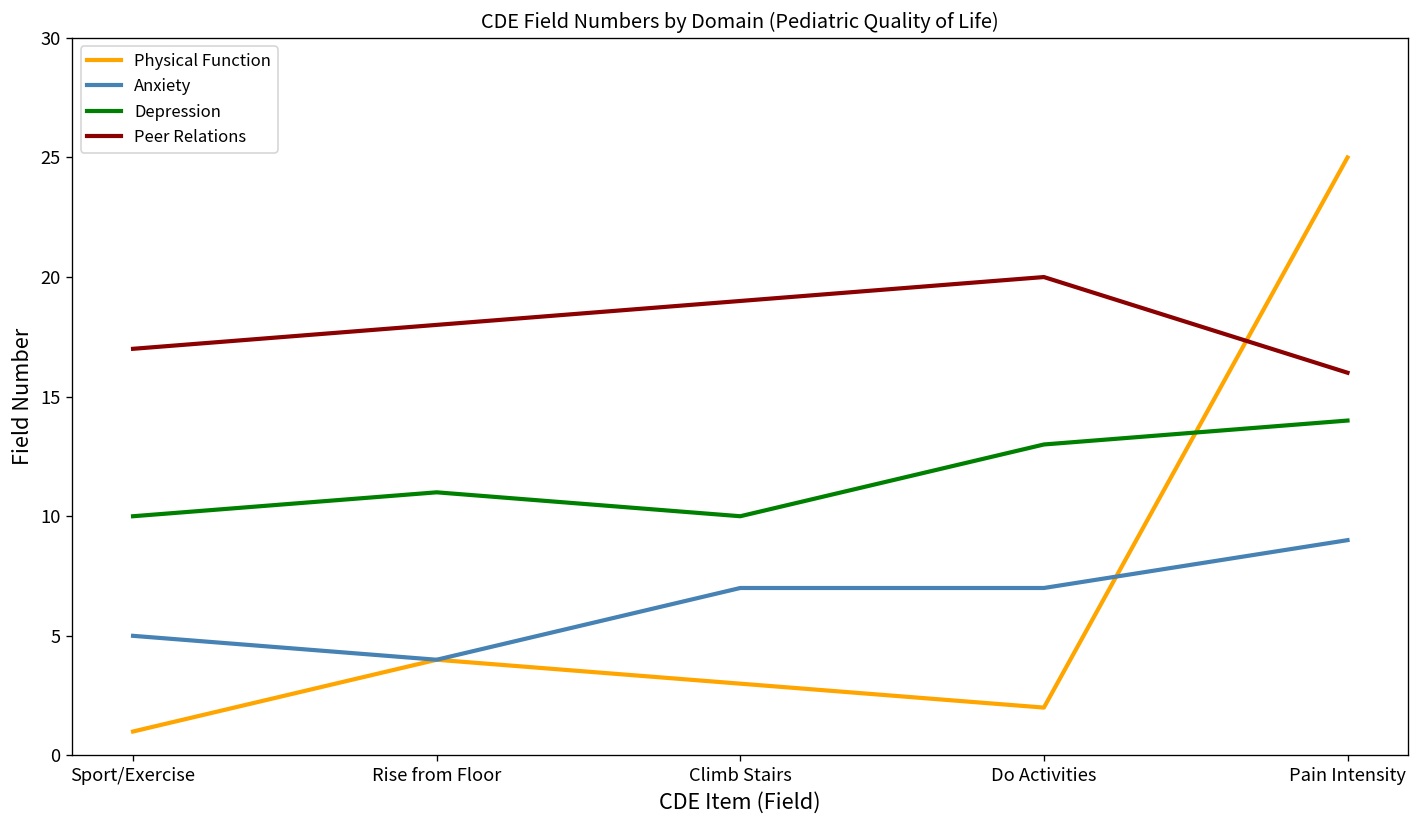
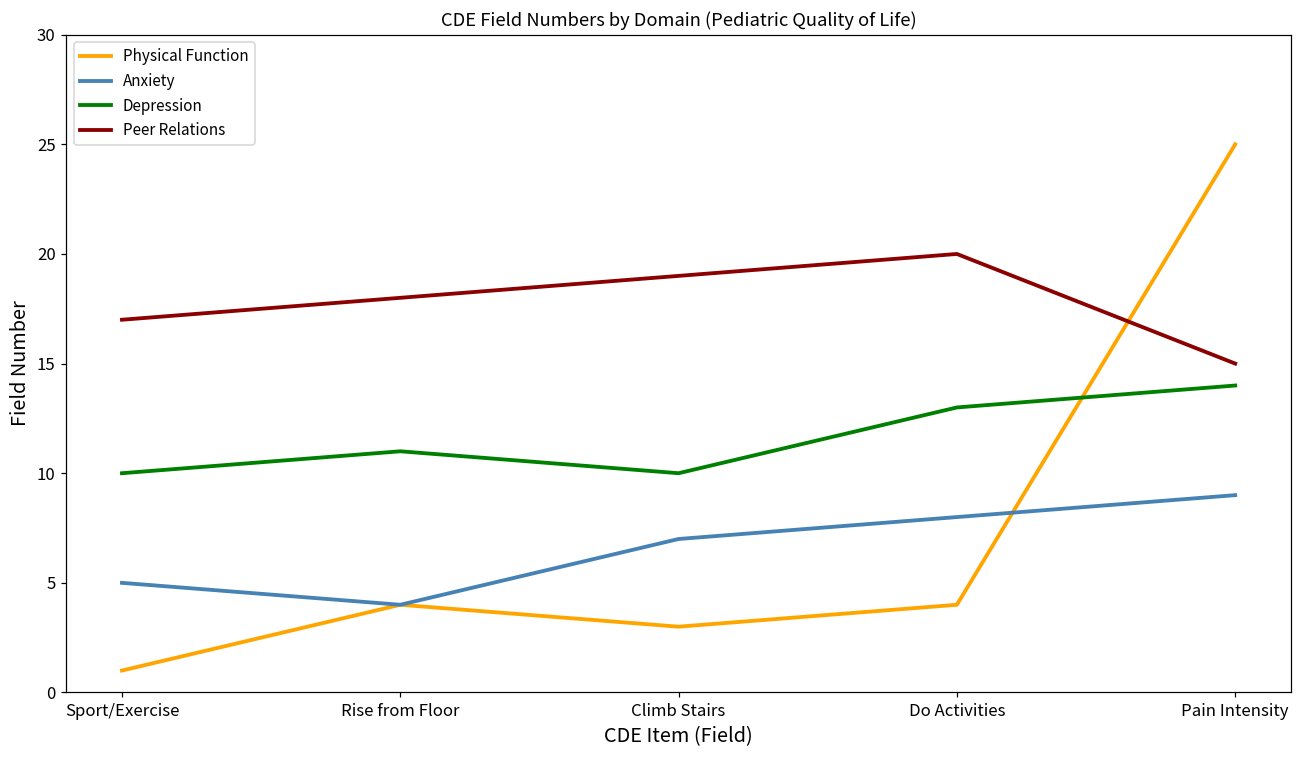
Physical Function, Do Activities: 2 -> 4
Anxiety, Do Activities: 7 -> 8
Peer Relations, Pain Intensity: 16 -> 15
